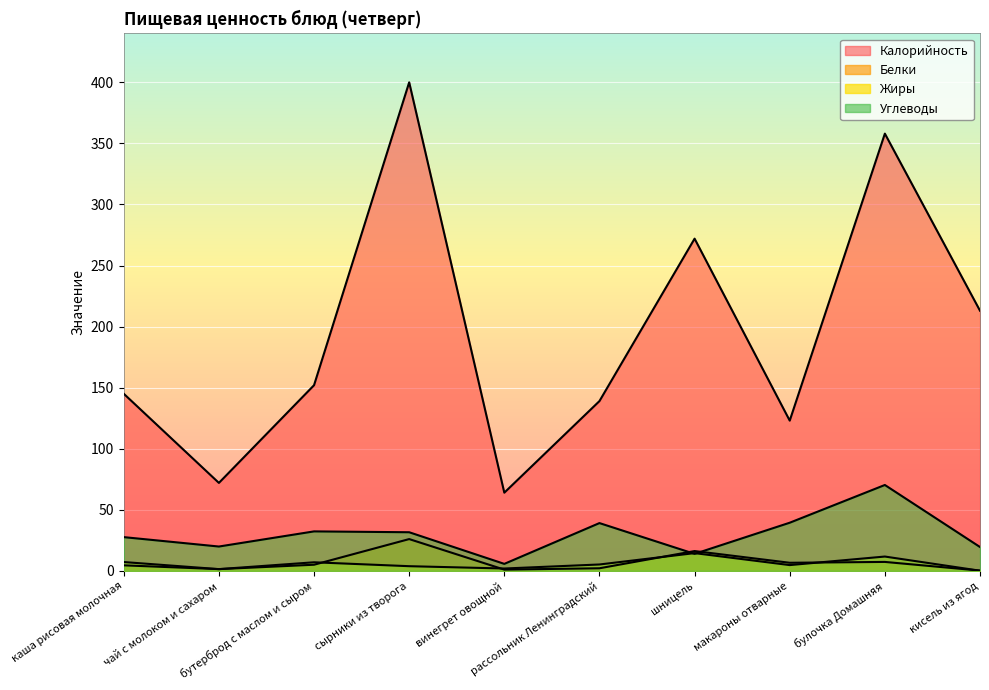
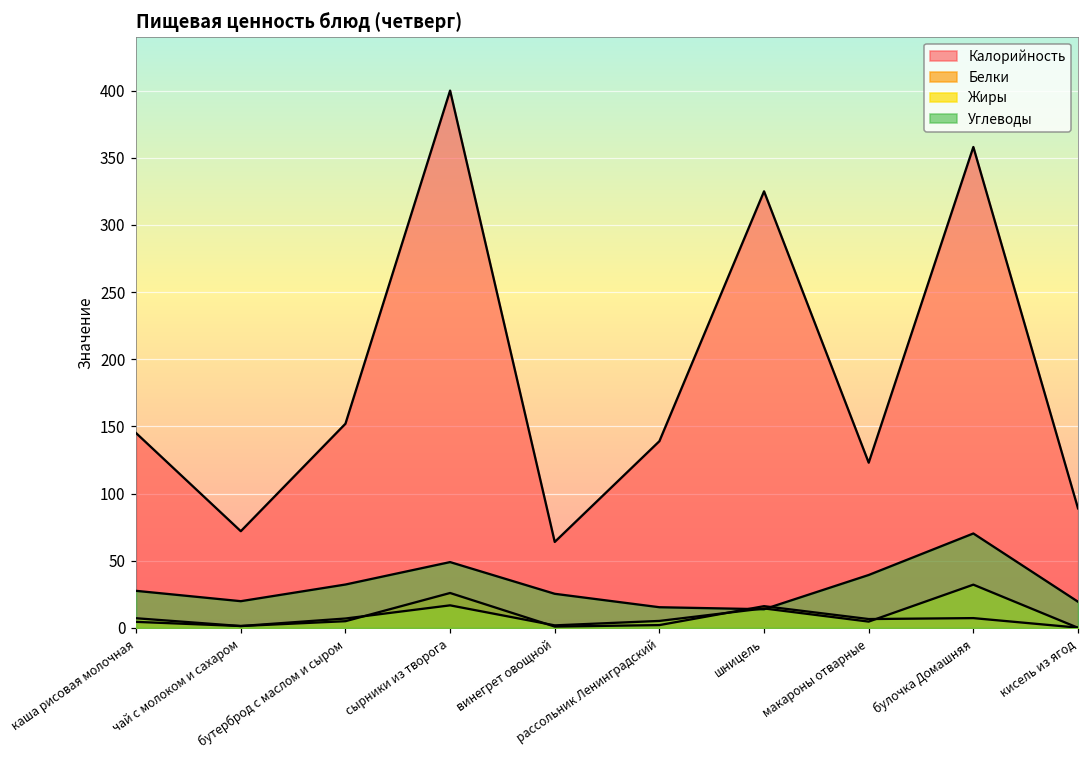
Жиры, сырники из творога: 4 -> 17
Углеводы, сырники из творога: 32 -> 49
Углеводы, винегрет овощной: 6 -> 25
Углеводы, рассольник Ленинградский: 39 -> 15
Калорийность, шницель: 272 -> 325
Жиры, булочка Домашняя: 12 -> 32
Калорийность, кисель из ягод: 213 -> 89
